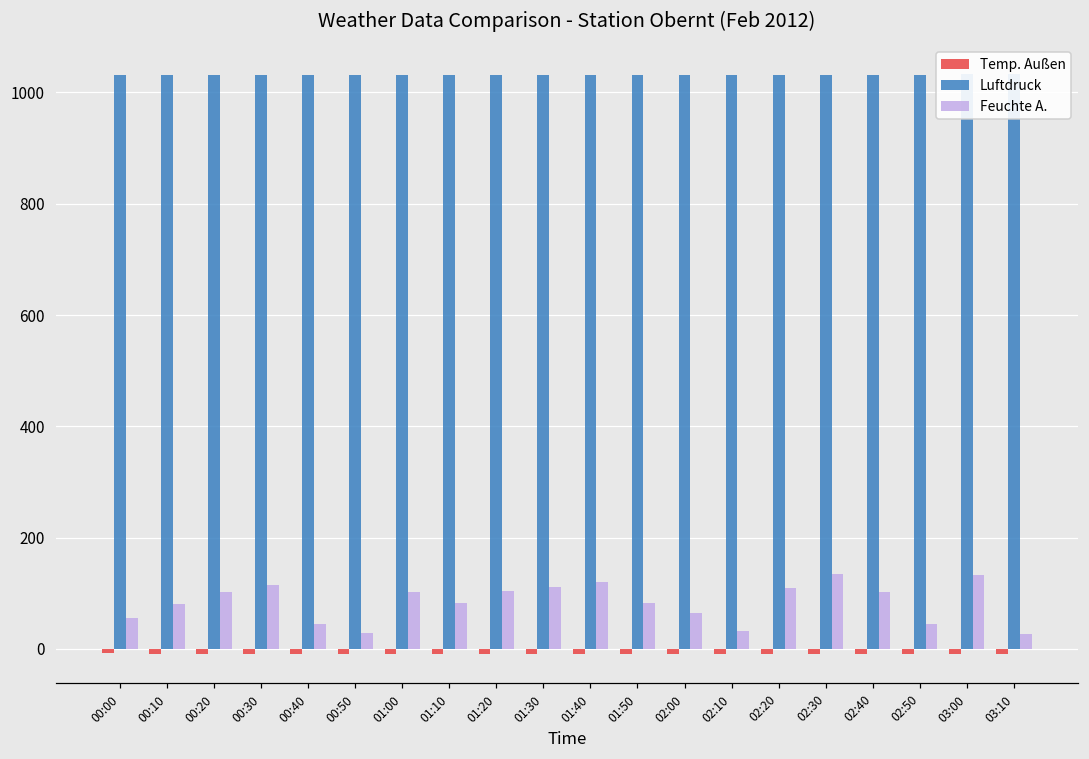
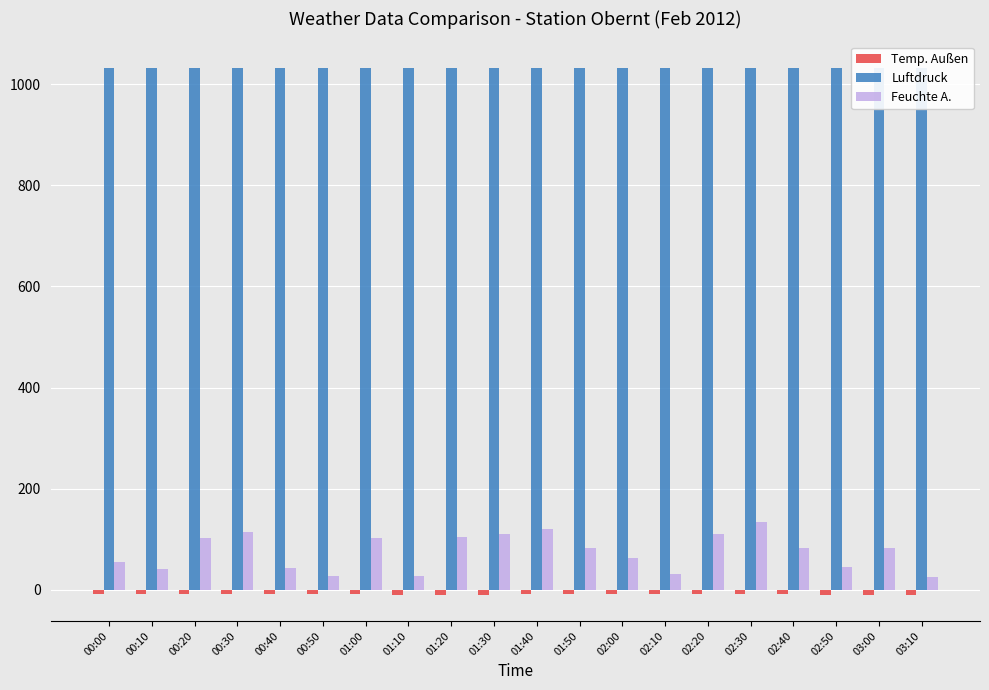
Feuchte A., 00:10: 80 -> 40
Feuchte A., 01:10: 80 -> 30
Feuchte A., 02:40: 100 -> 80
Feuchte A., 03:00: 130 -> 80
